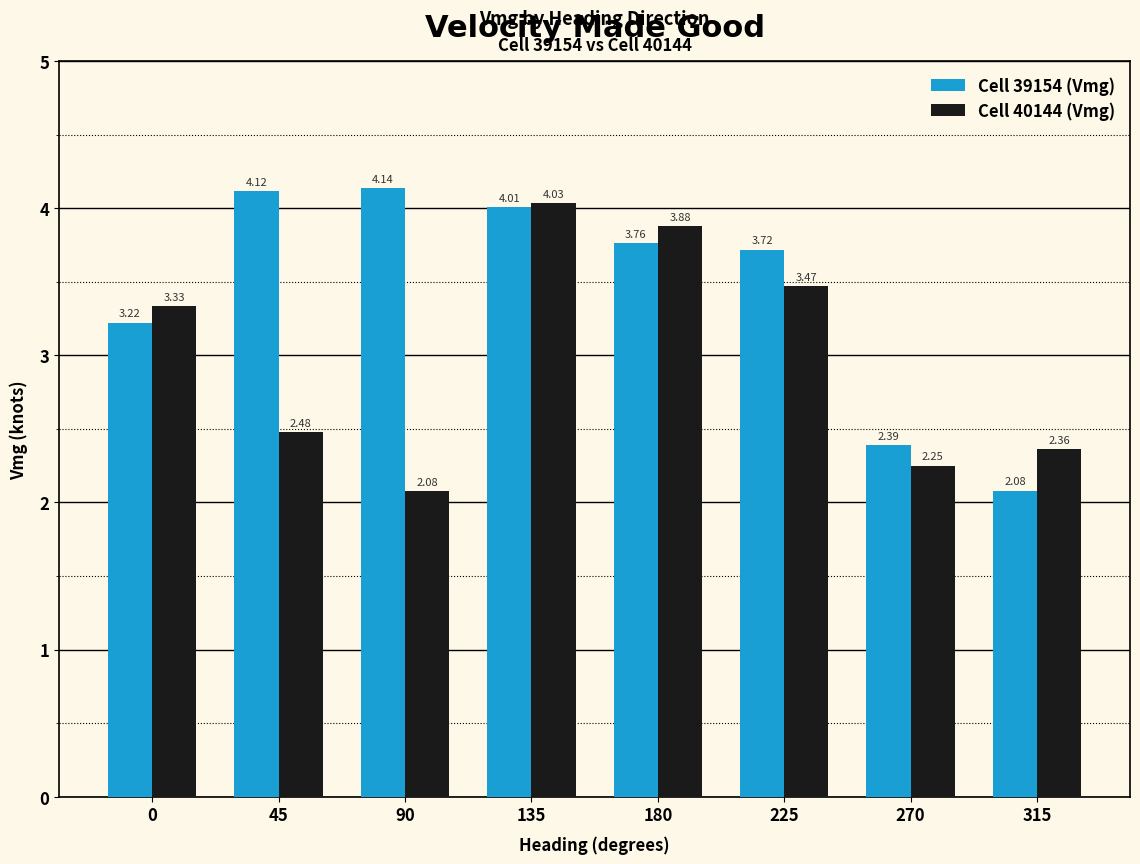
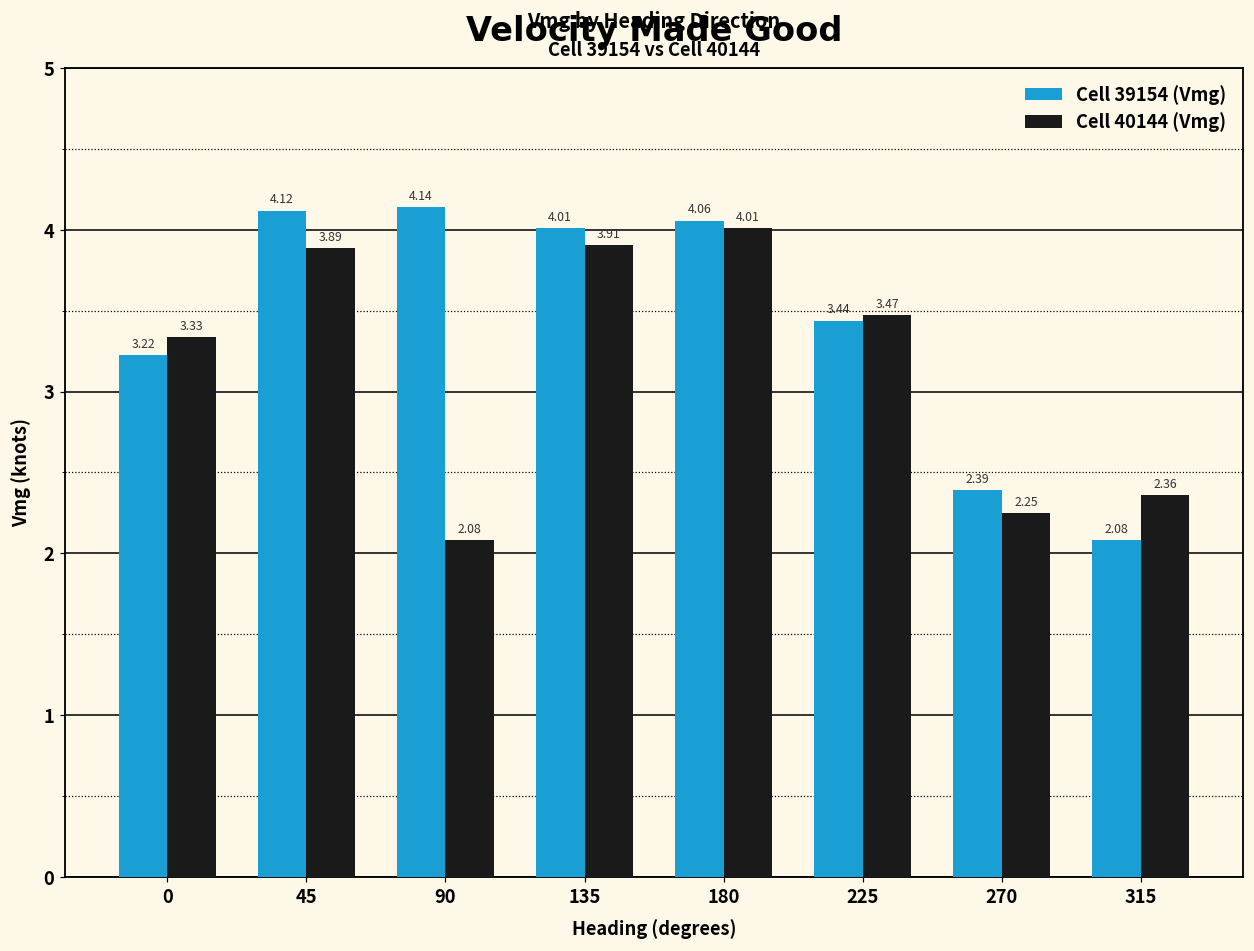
Cell 40144 (Vmg), 45: 2.48 -> 3.89
Cell 40144 (Vmg), 135: 4.03 -> 3.91
Cell 39154 (Vmg), 180: 3.76 -> 4.06
Cell 40144 (Vmg), 180: 3.88 -> 4.01
Cell 39154 (Vmg), 225: 3.72 -> 3.44
